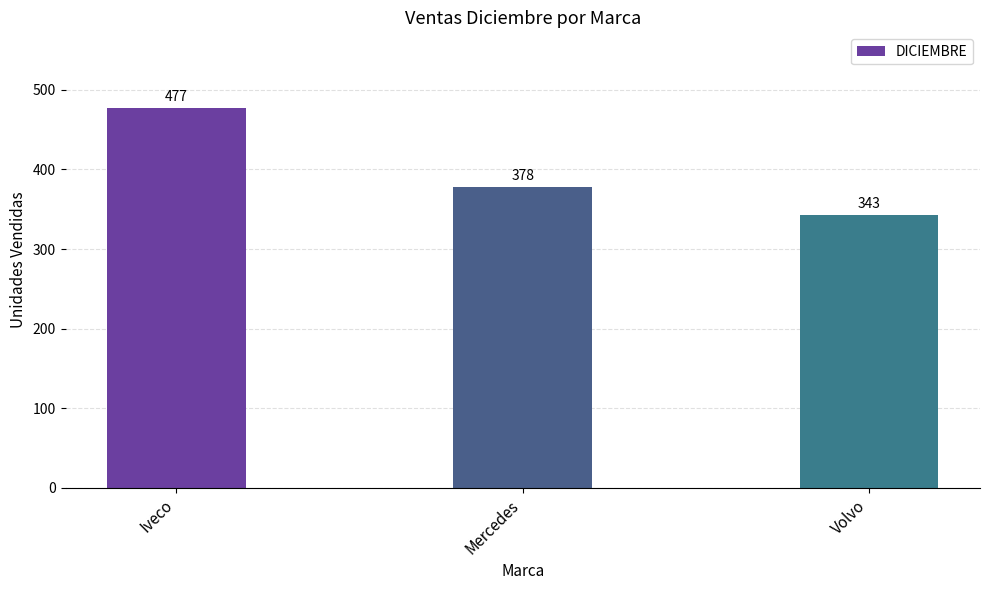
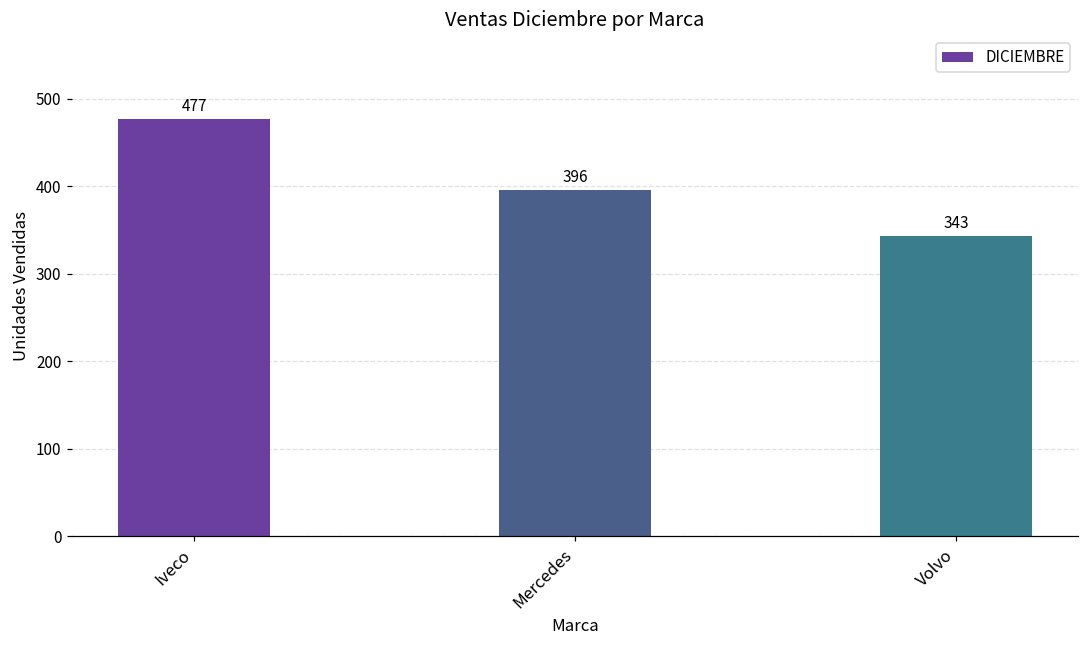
Mercedes: 378 -> 396
